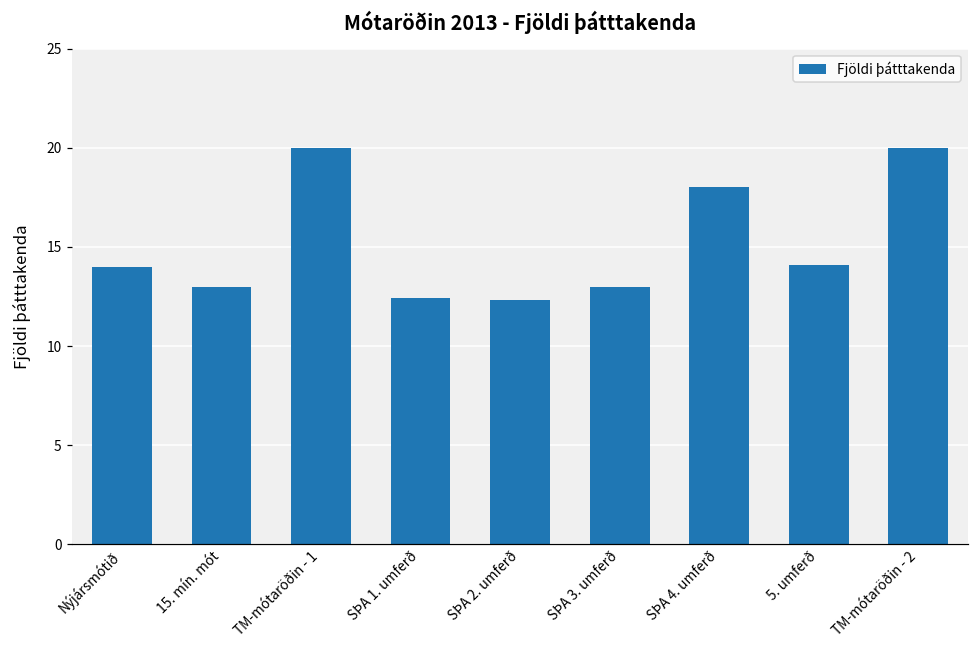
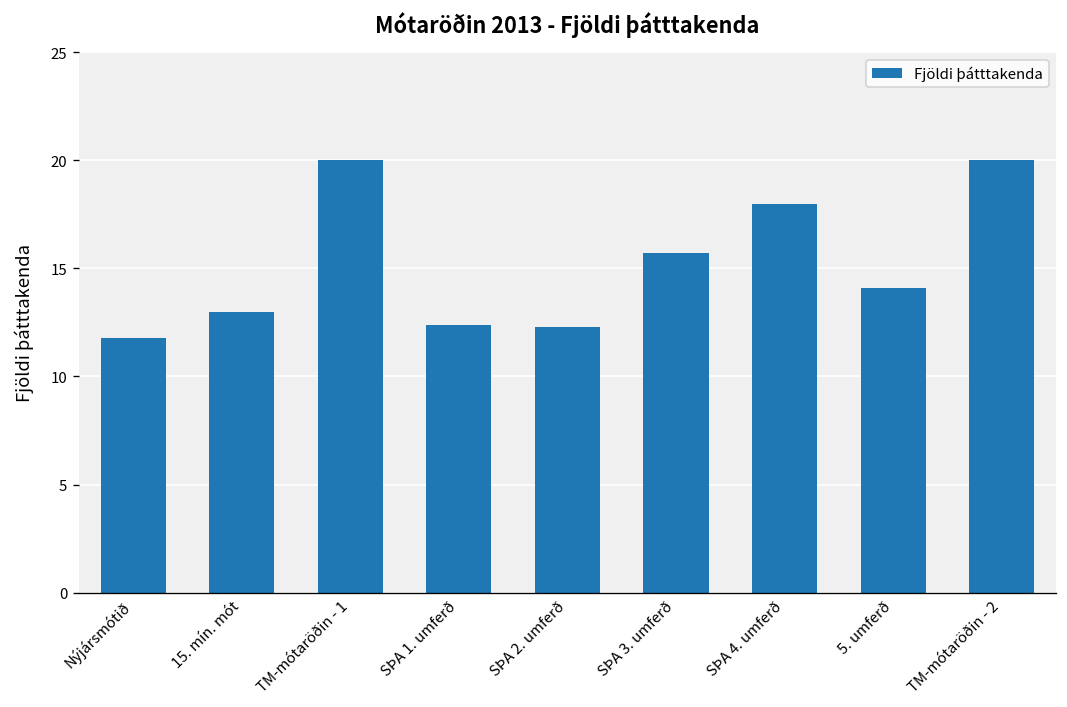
Nýjársmótið: 14.0 -> 11.8
SÞA 3. umferð: 13.0 -> 15.7
